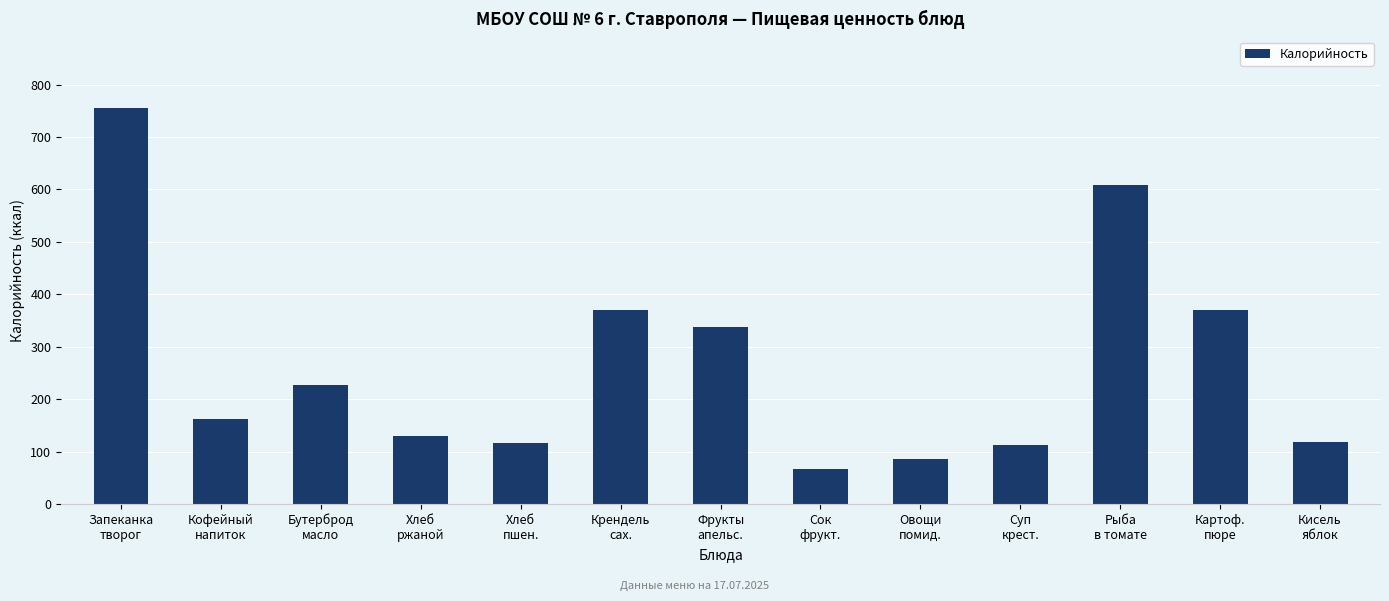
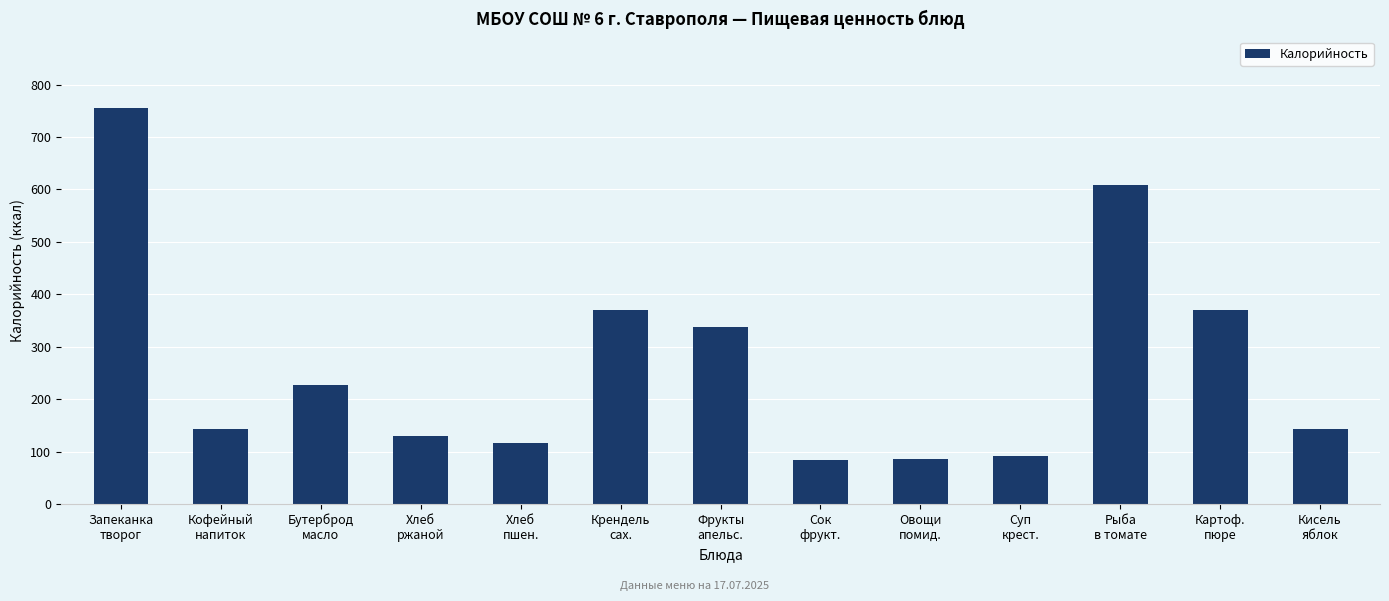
Кофейный напиток: 160 -> 140
Сок фрукт.: 70 -> 80
Суп крест.: 110 -> 90
Кисель яблок: 120 -> 140
